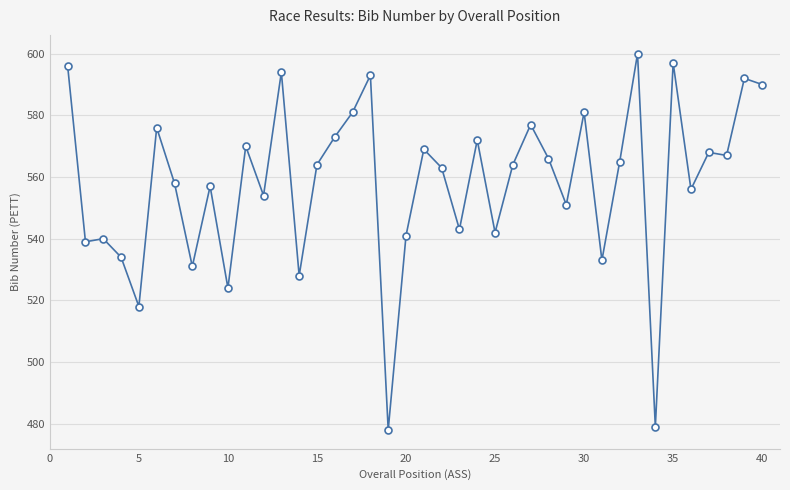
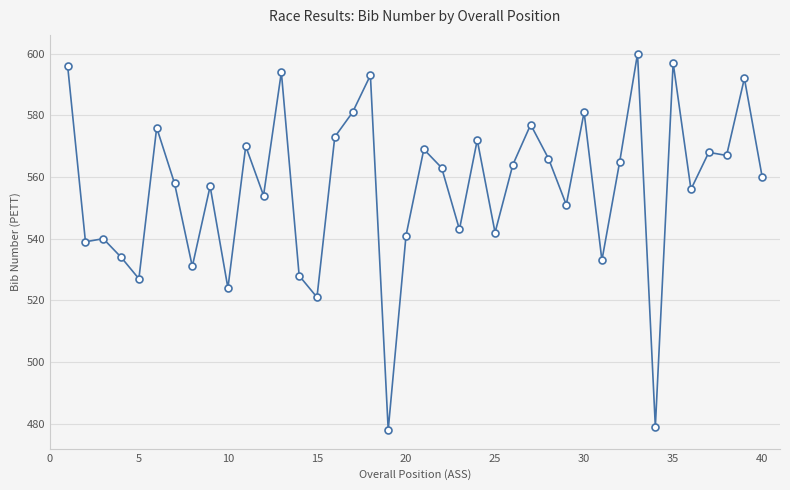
5: 518 -> 527
15: 564 -> 521
40: 590 -> 560
